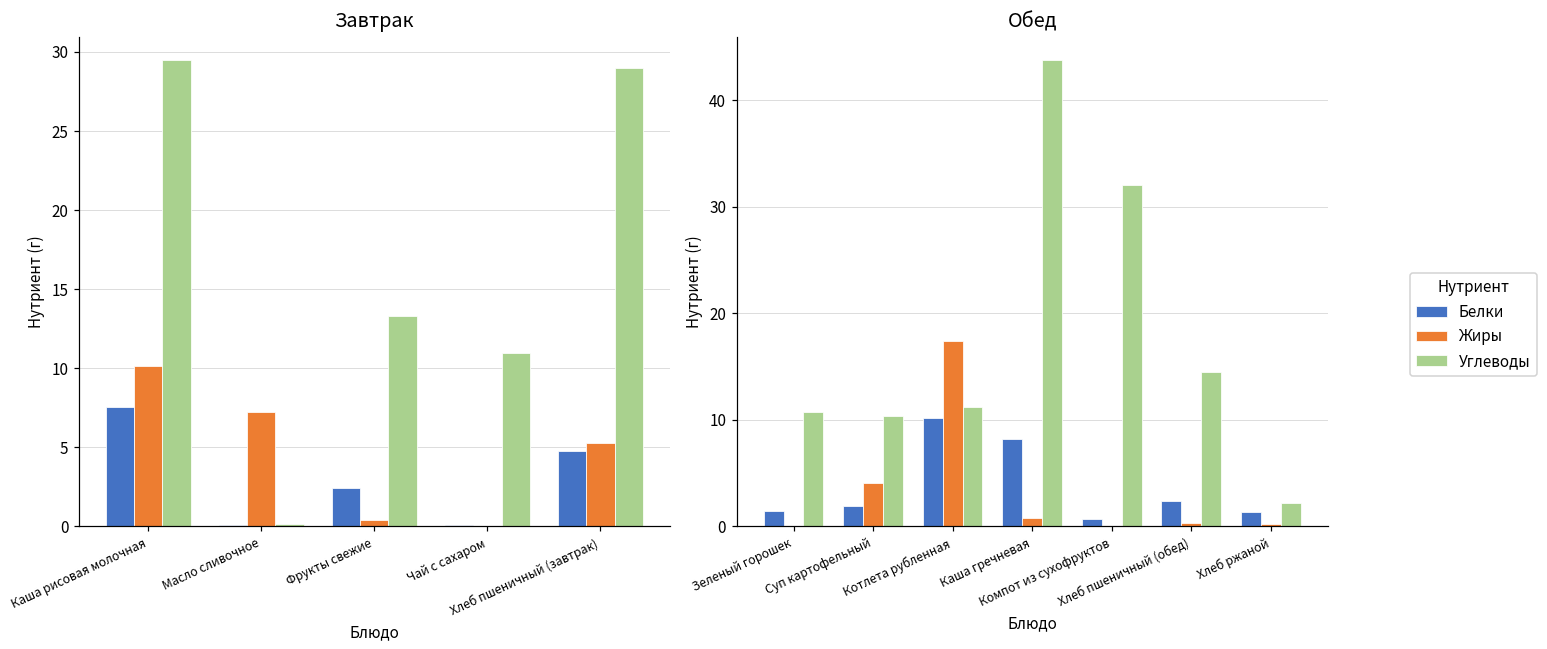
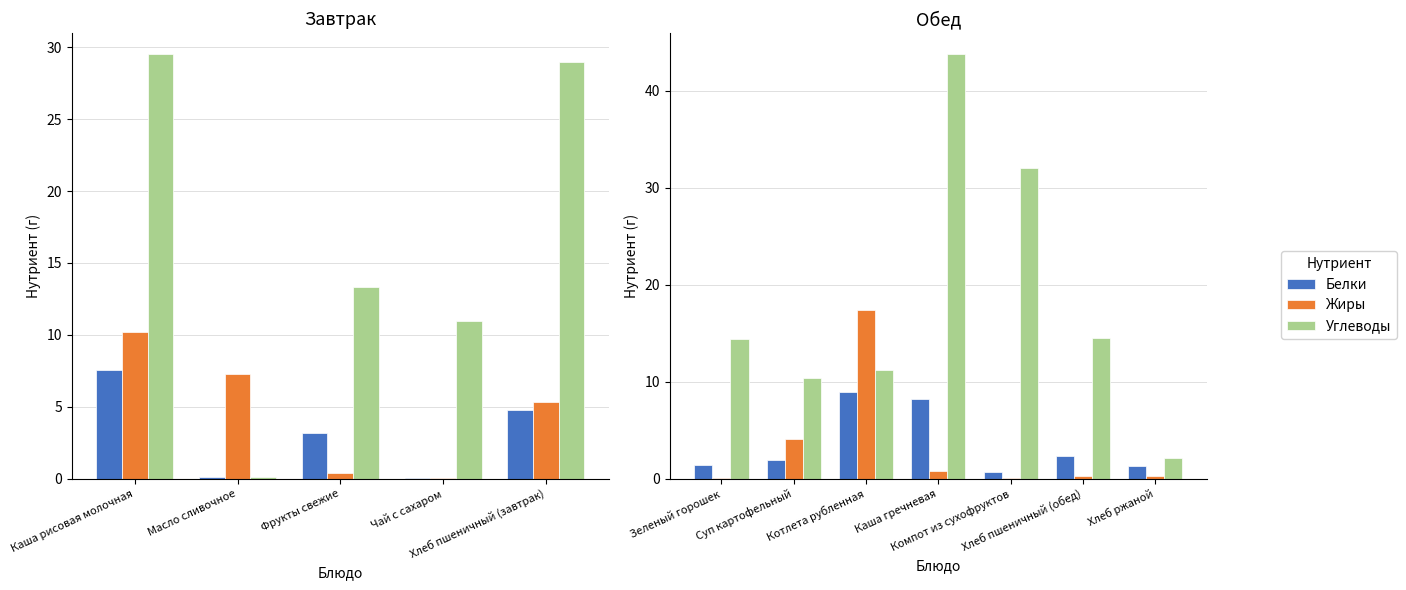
Завтрак, Белки, Фрукты свежие: 2.4 -> 3.2
Обед, Углеводы, Зеленый горошек: 11 -> 14
Обед, Белки, Котлета рубленная: 10 -> 9
